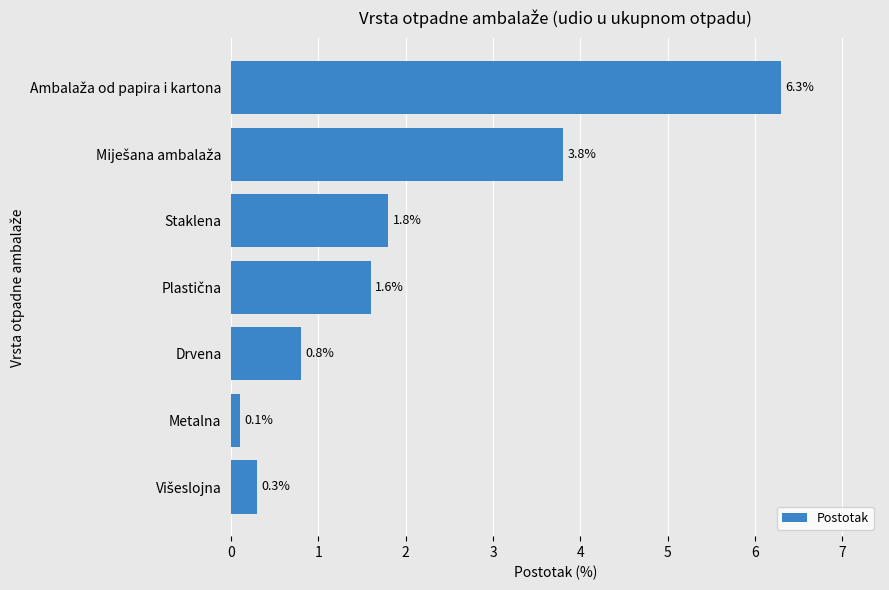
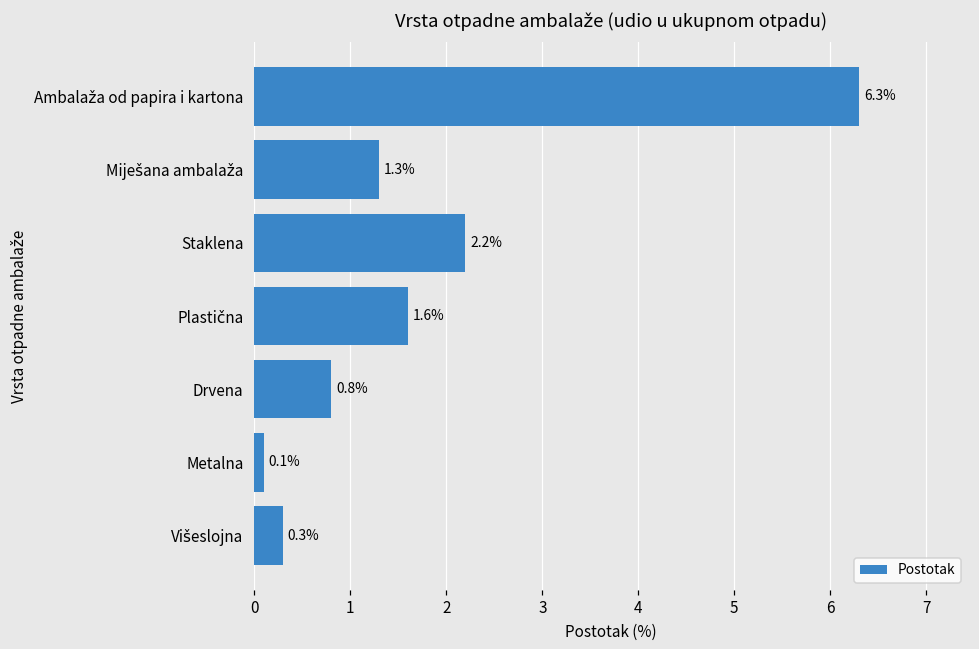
Miješana ambalaža: 3.8% -> 1.3%
Staklena: 1.8% -> 2.2%
